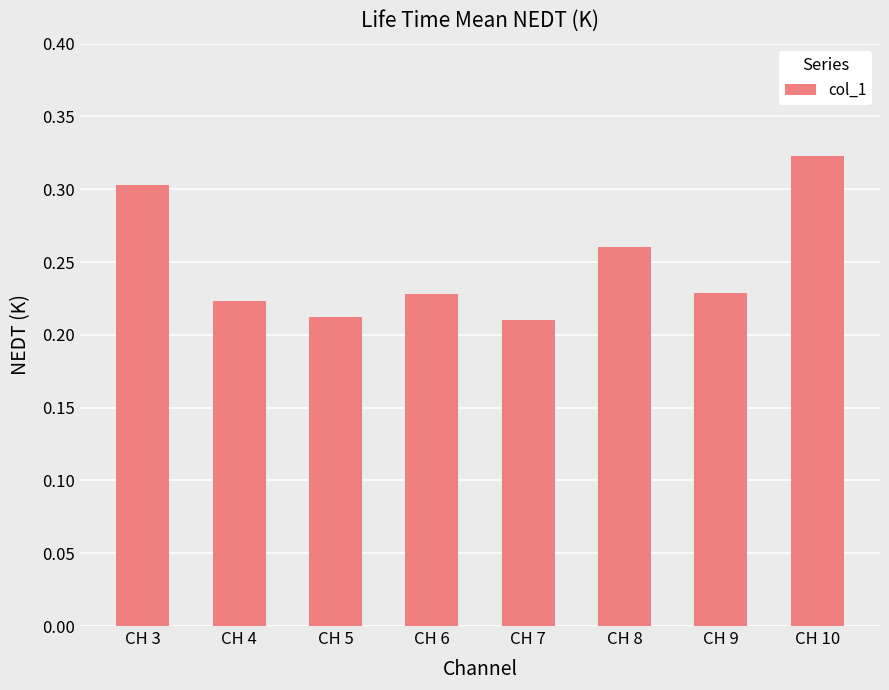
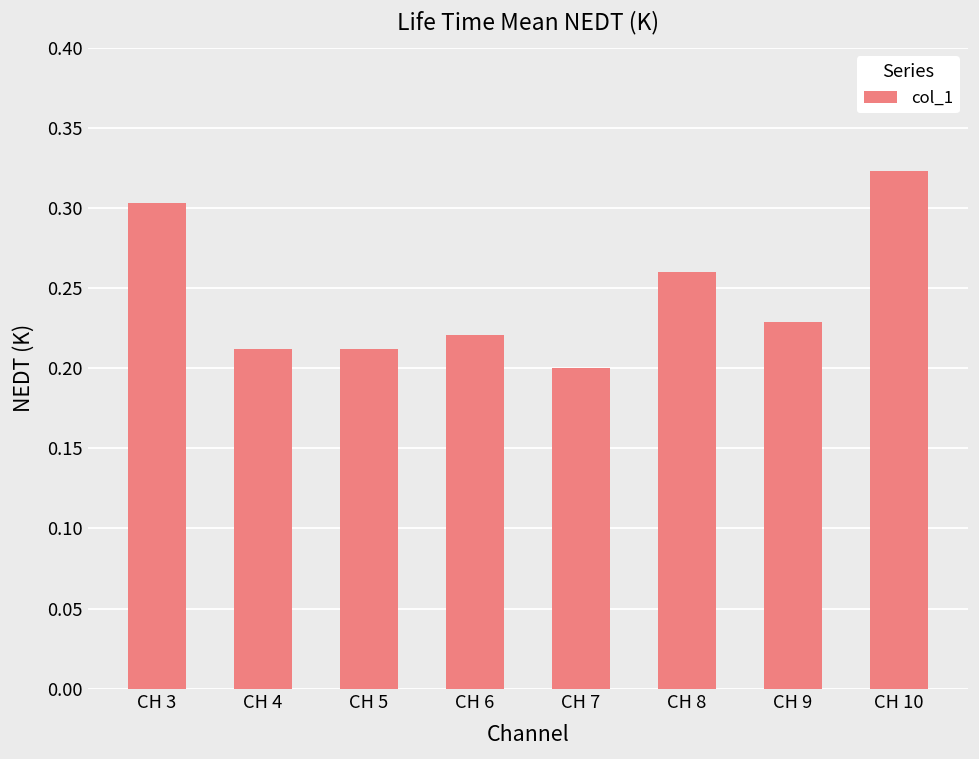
CH 4: 0.223 -> 0.212
CH 6: 0.228 -> 0.221
CH 7: 0.21 -> 0.20
